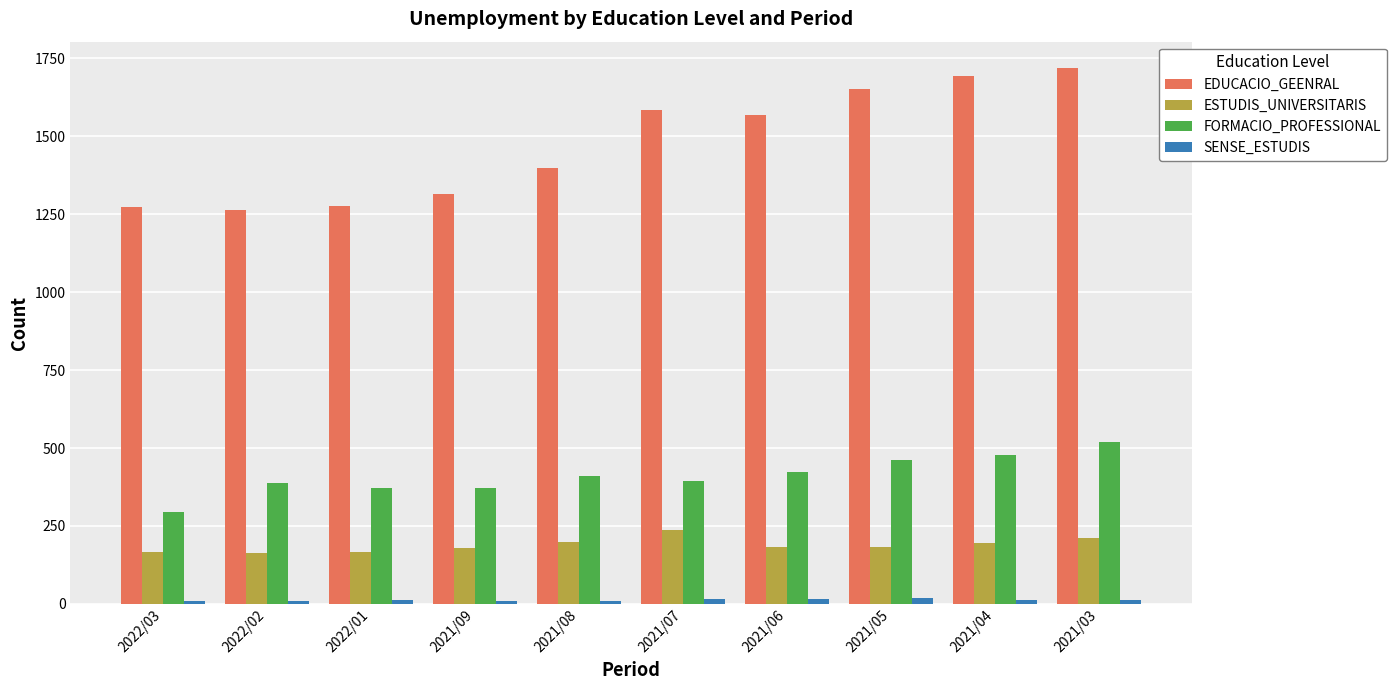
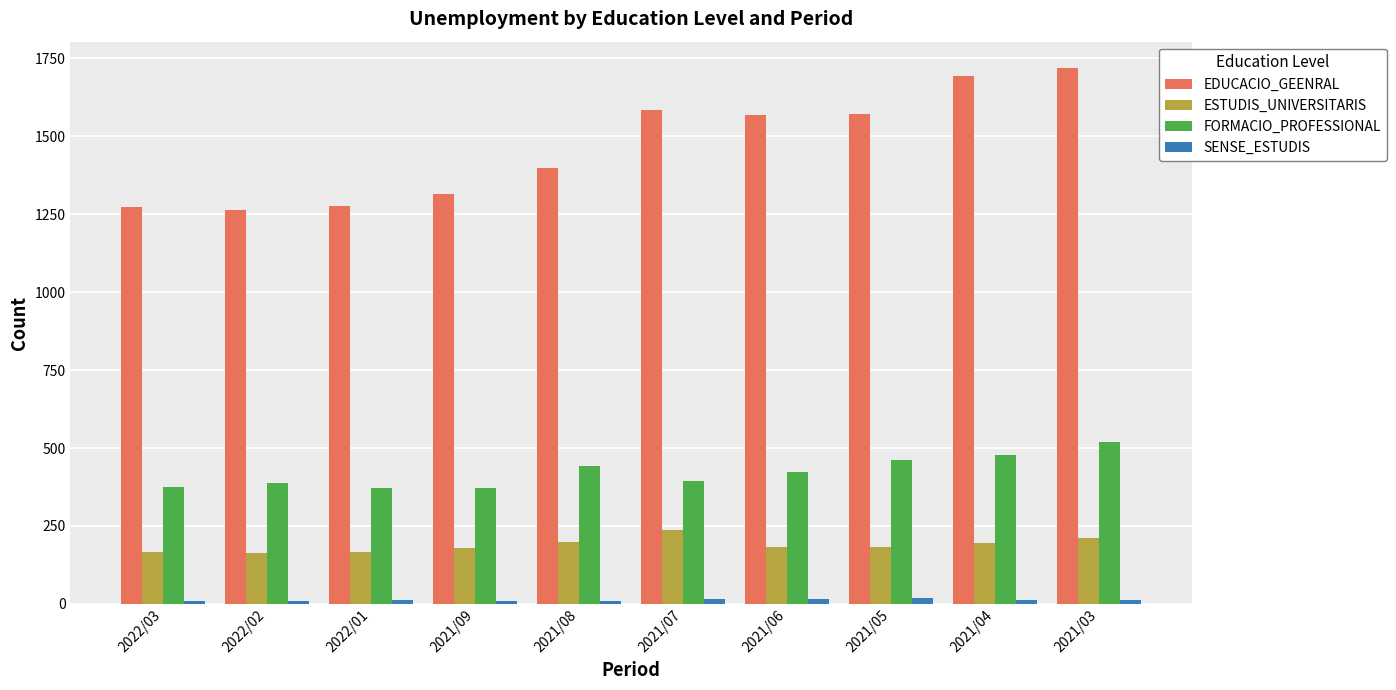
FORMACIO_PROFESSIONAL, 2022/03: 300 -> 370
FORMACIO_PROFESSIONAL, 2021/08: 410 -> 440
EDUCACIO_GEENRAL, 2021/05: 1650 -> 1570
